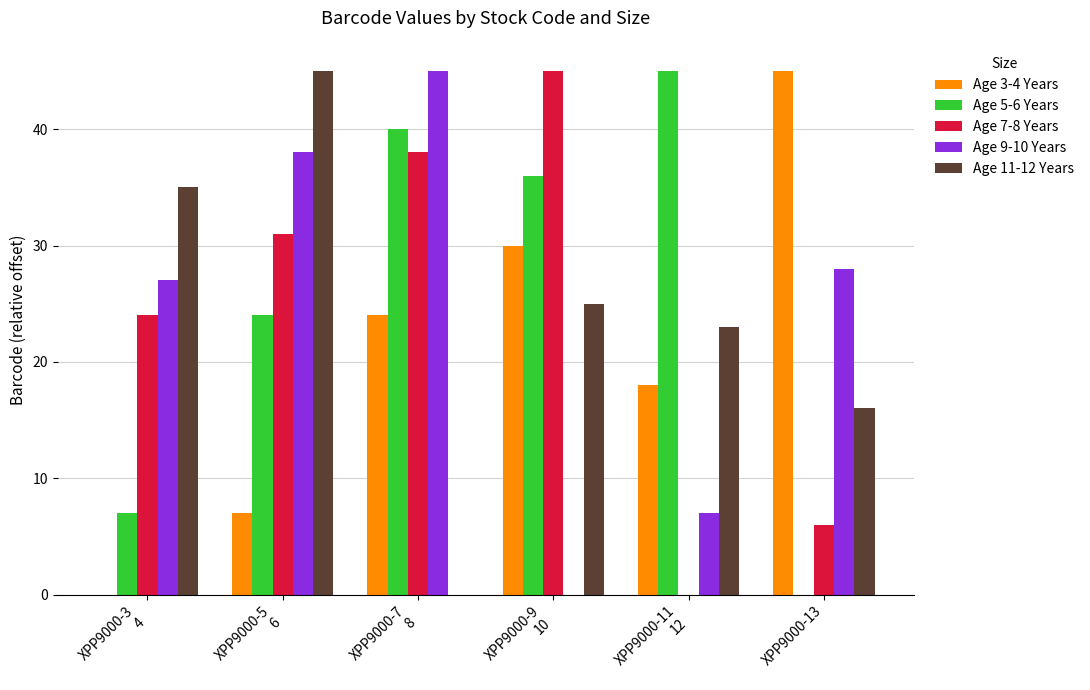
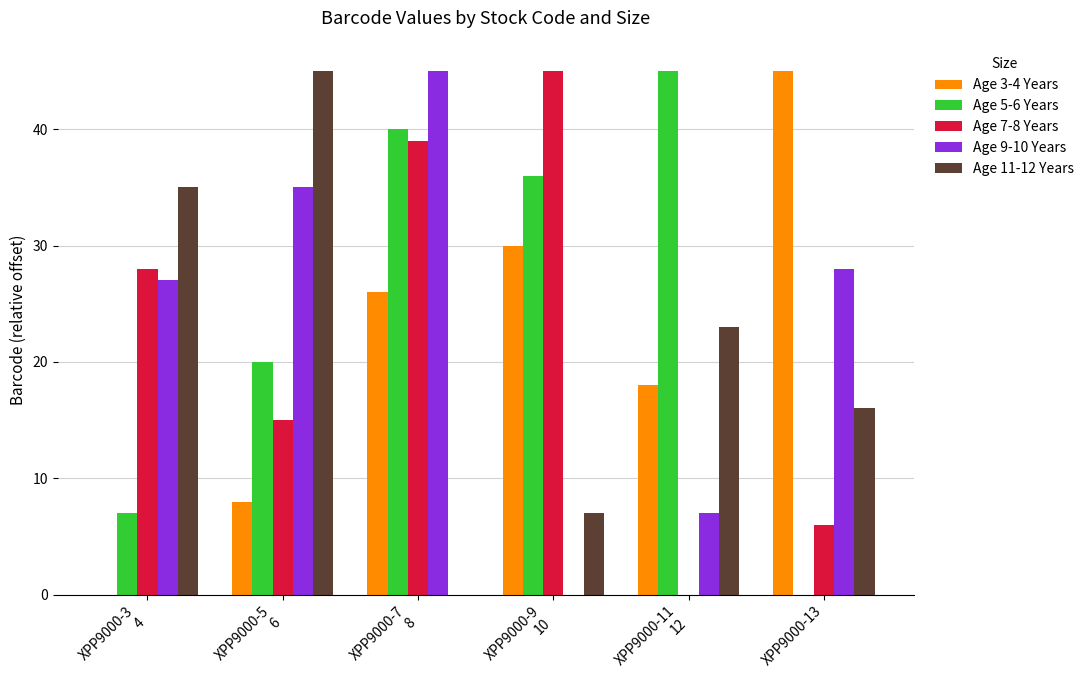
Age 7-8 Years, XPP9000-3 4: 24.0 -> 28.0
Age 3-4 Years, XPP9000-5 6: 7.0 -> 8.0
Age 5-6 Years, XPP9000-5 6: 24.0 -> 20.0
Age 7-8 Years, XPP9000-5 6: 31.0 -> 15.0
Age 9-10 Years, XPP9000-5 6: 38.0 -> 35.0
Age 3-4 Years, XPP9000-7 8: 24.0 -> 26.0
Age 7-8 Years, XPP9000-7 8: 38.0 -> 39.0
Age 11-12 Years, XPP9000-9 10: 25.0 -> 7.0
